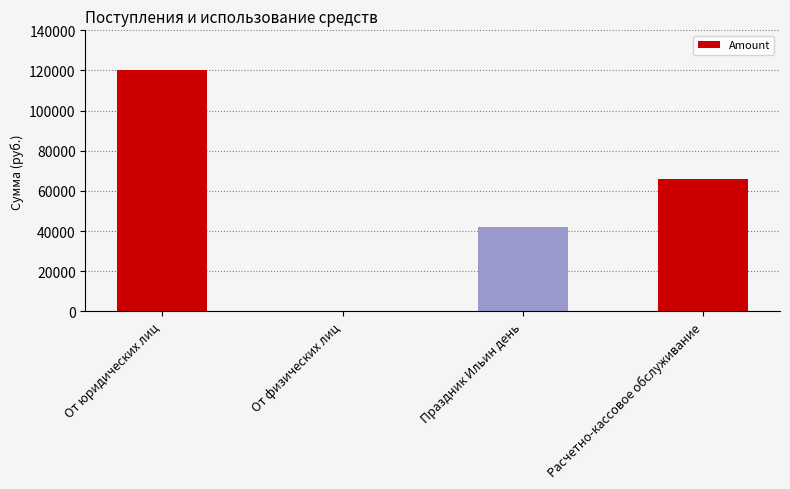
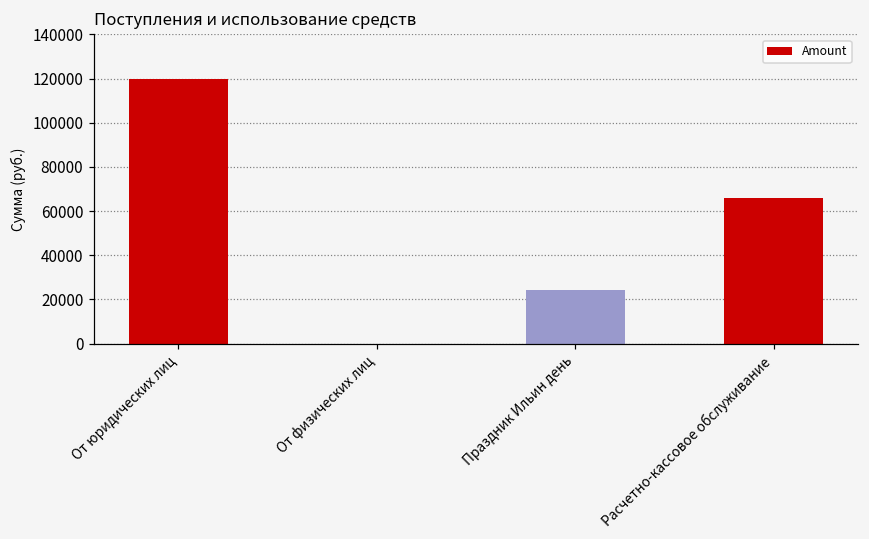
Праздник Ильин день: 42000 -> 24000
